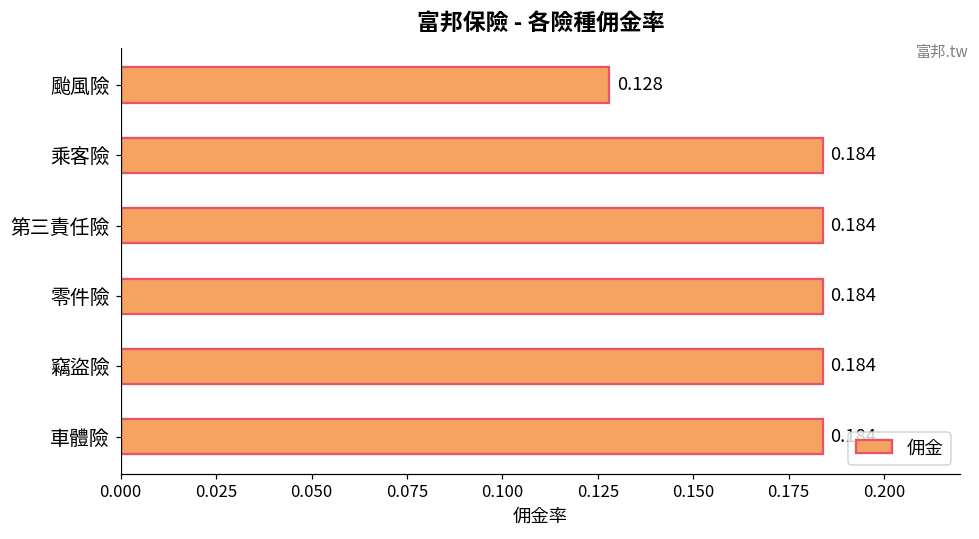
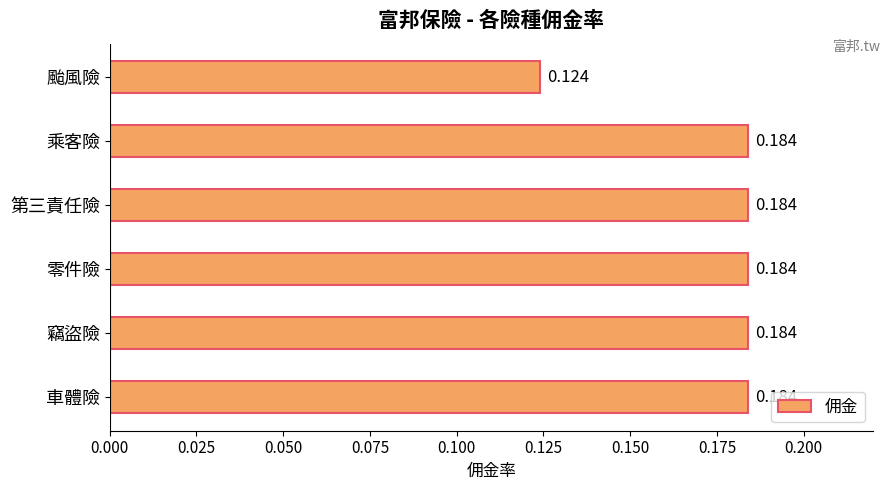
颱風險: 0.128 -> 0.124
